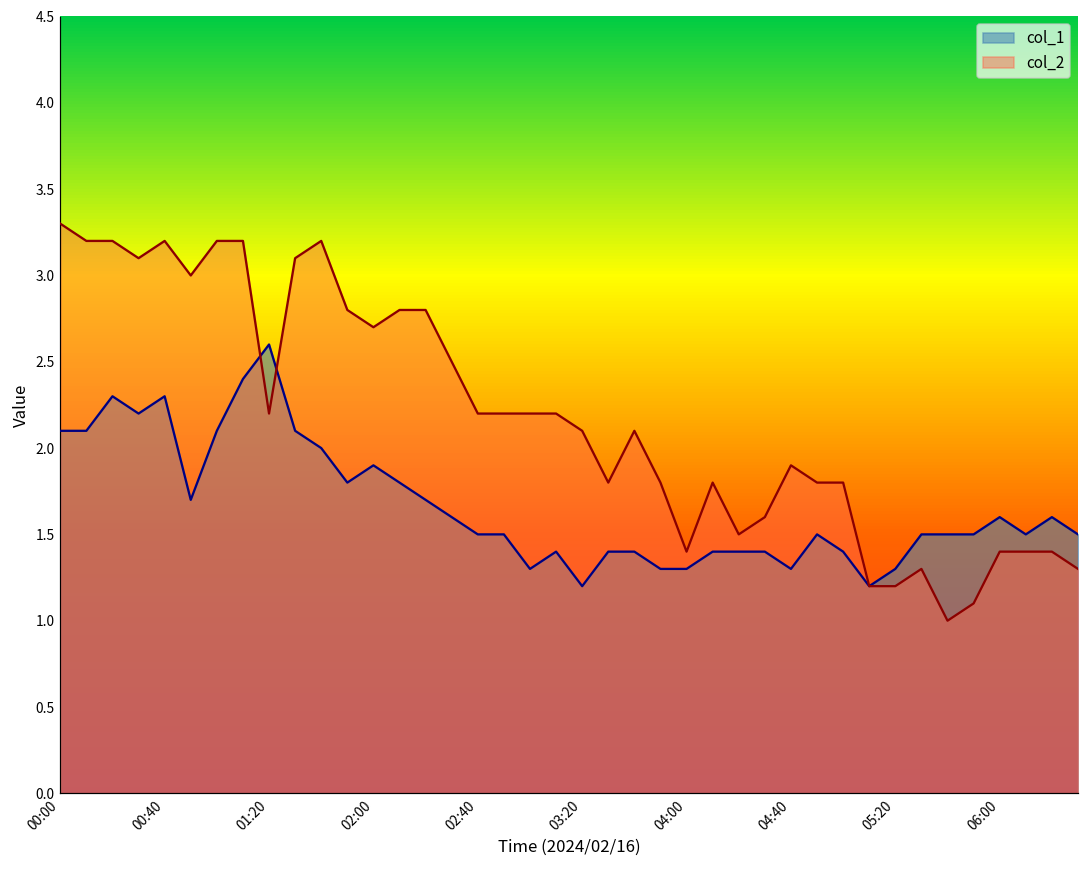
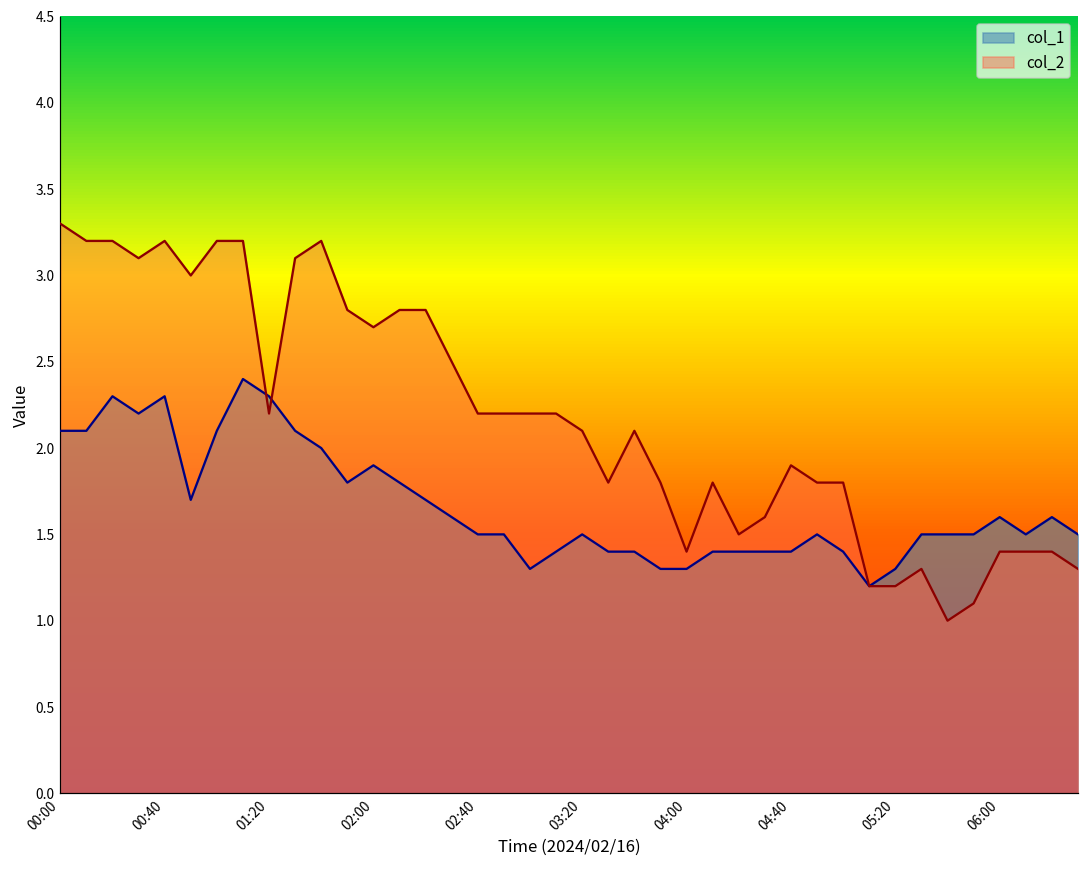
col_1, 01:20: 2.6 -> 2.3
col_1, 03:20: 1.2 -> 1.5
col_1, 04:40: 1.3 -> 1.4
